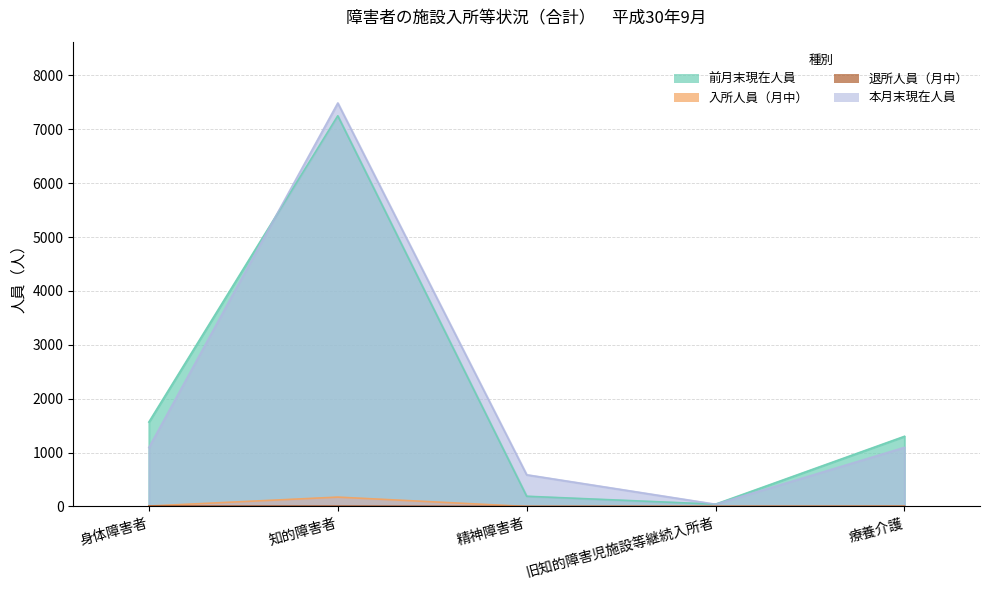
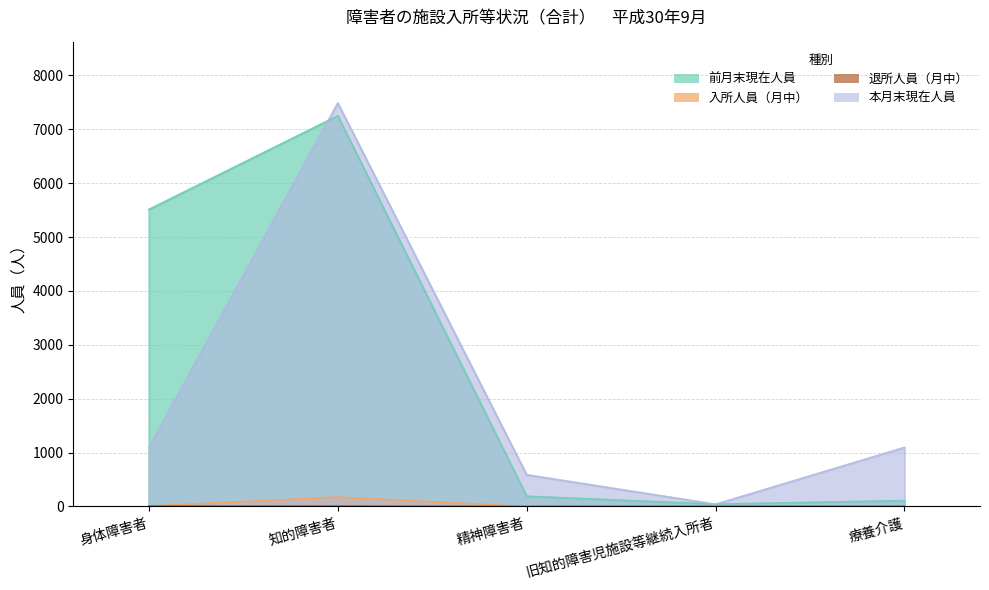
前月末現在人員, 身体障害者: 1600 -> 5500
前月末現在人員, 療養介護: 1300 -> 100
